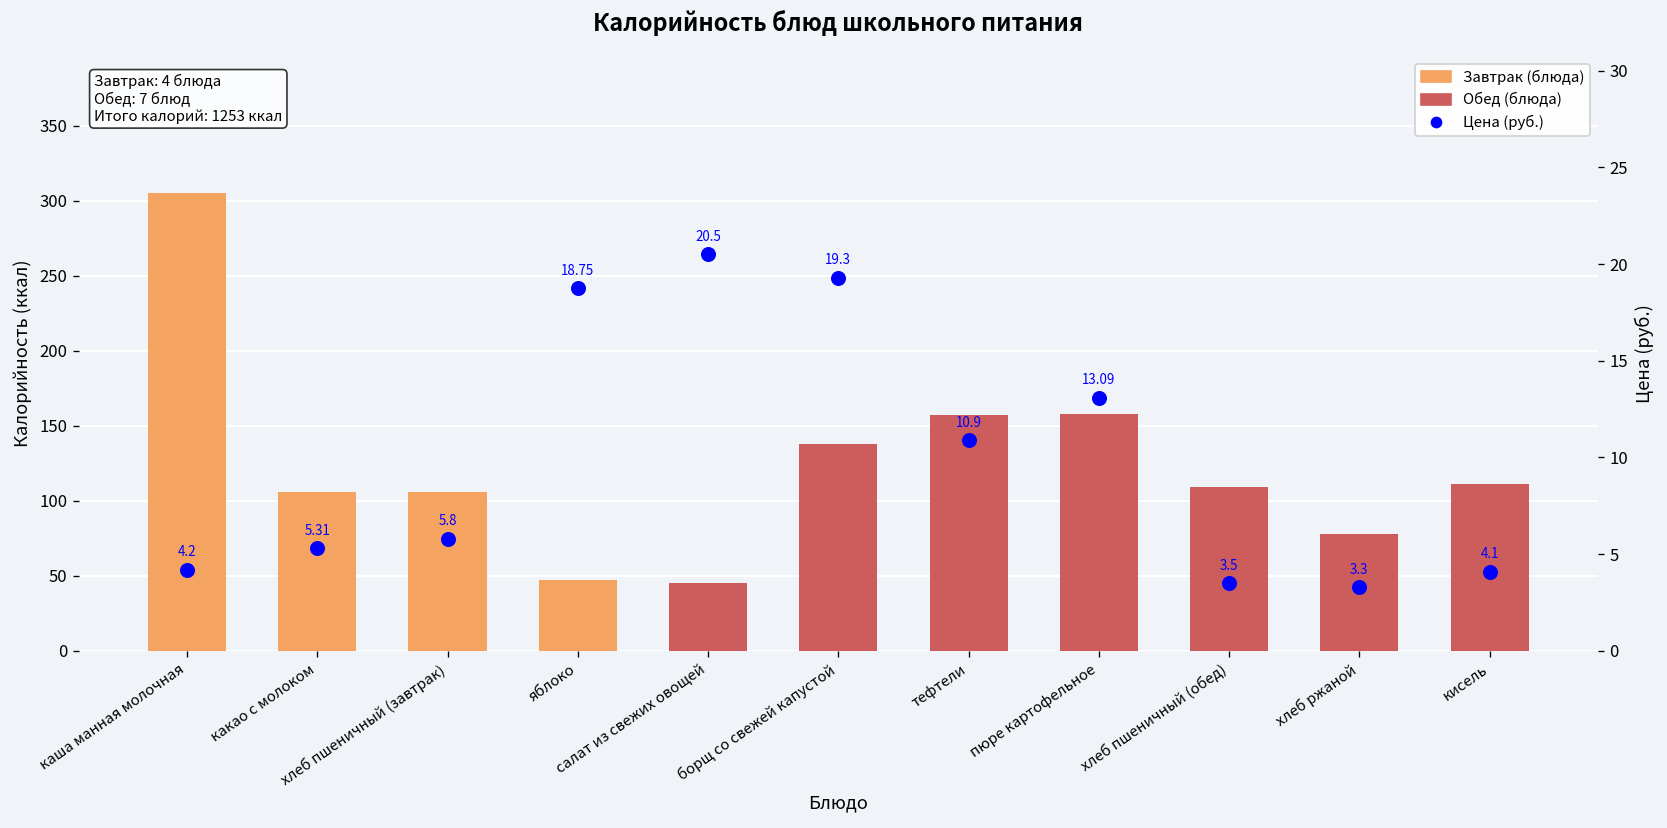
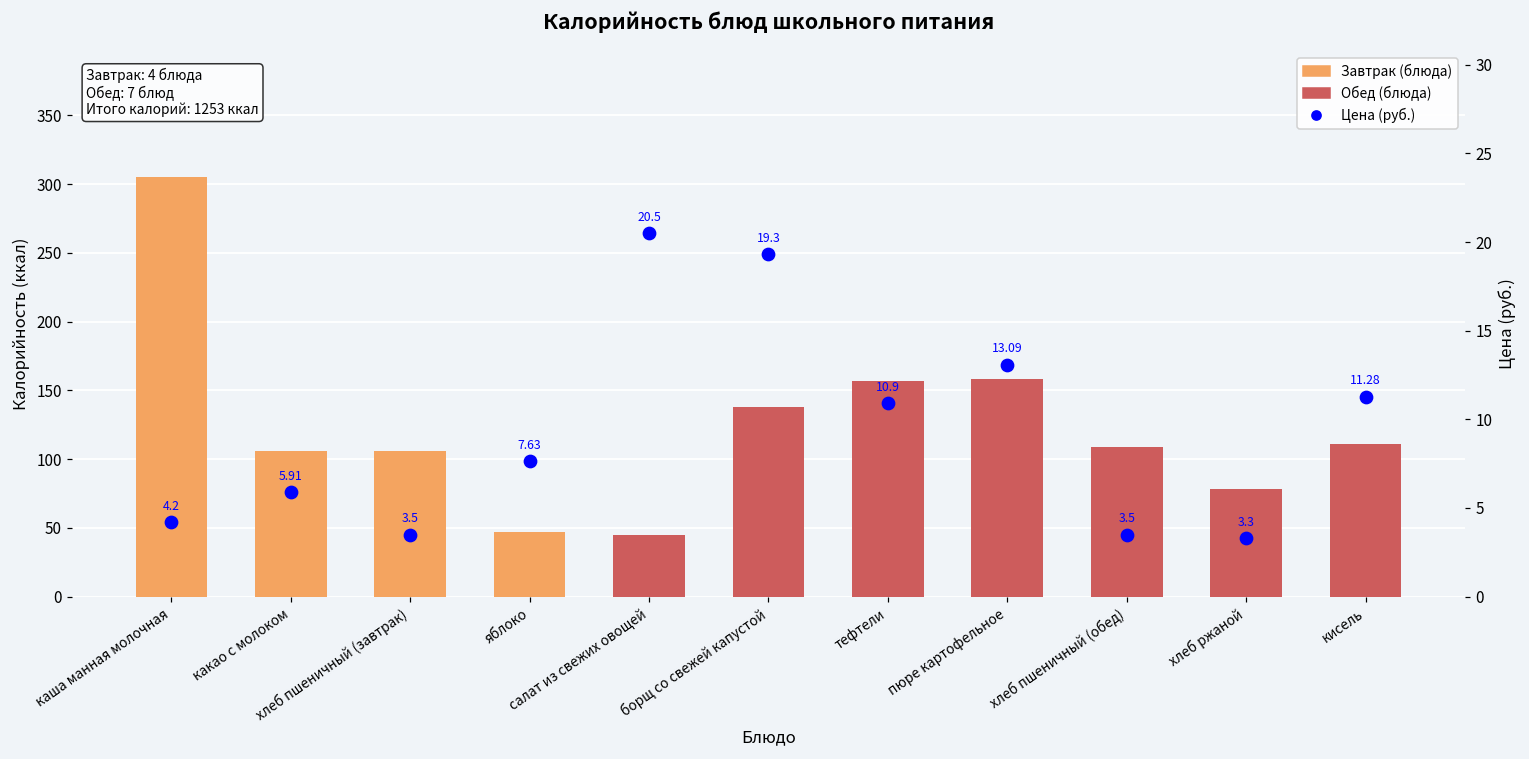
Цена (руб.), какао с молоком: 5.31 -> 5.91
Цена (руб.), хлеб пшеничный (завтрак): 5.8 -> 3.5
Цена (руб.), яблоко: 18.75 -> 7.63
Цена (руб.), кисель: 4.1 -> 11.28
